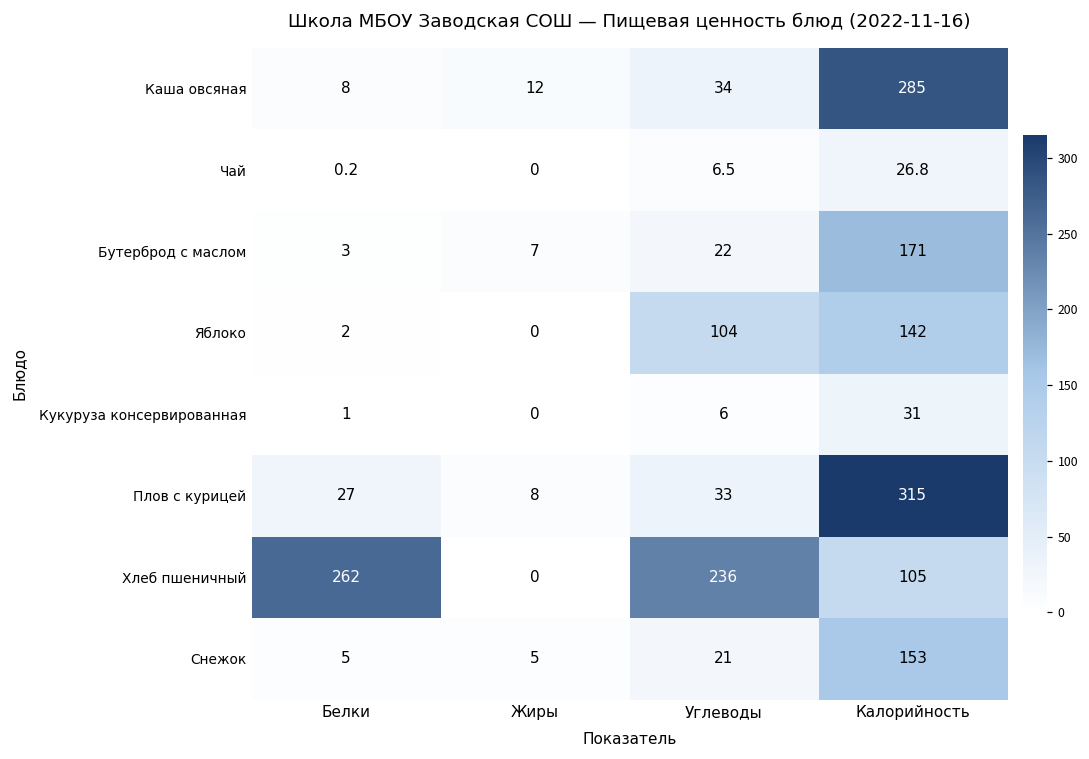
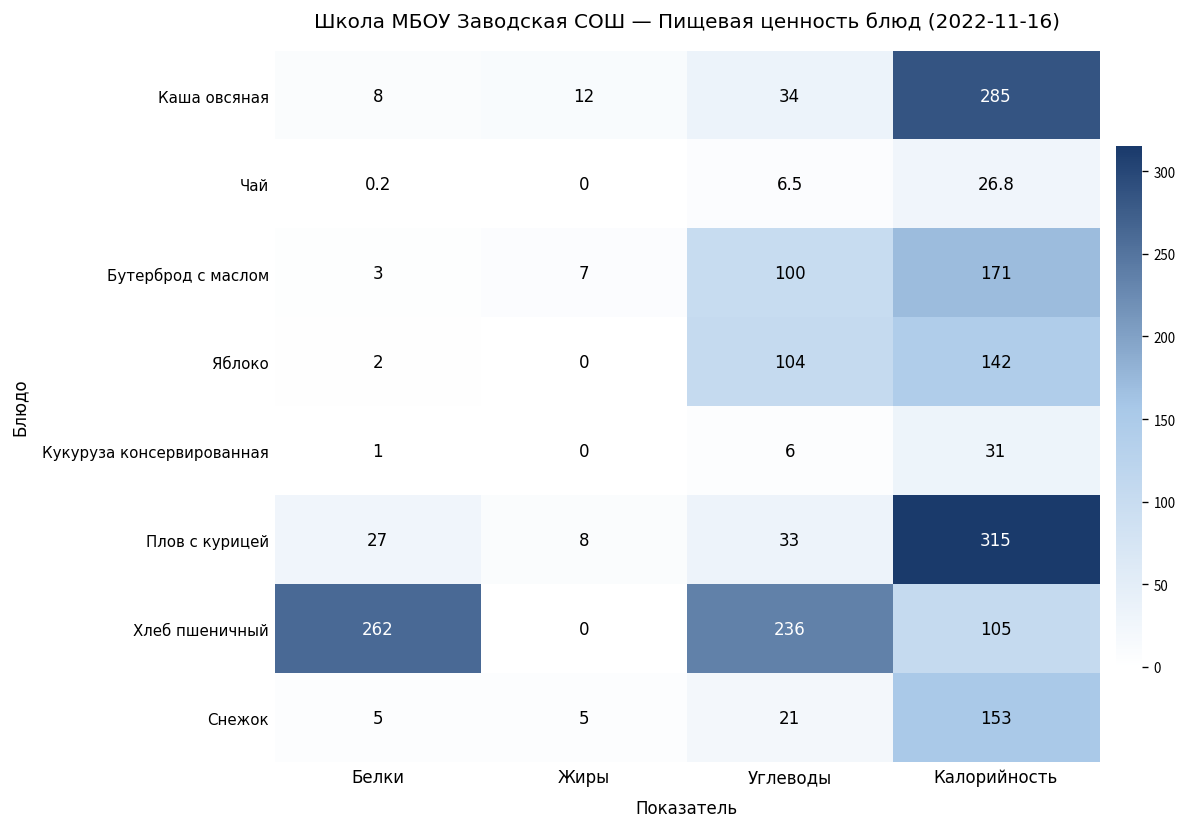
Бутерброд с маслом, Углеводы: 22 -> 100
